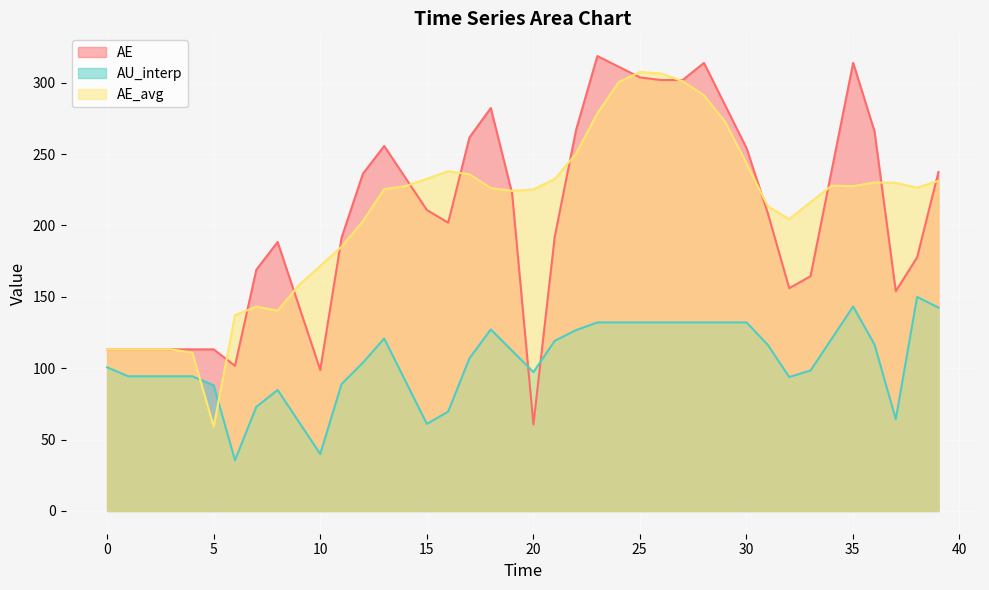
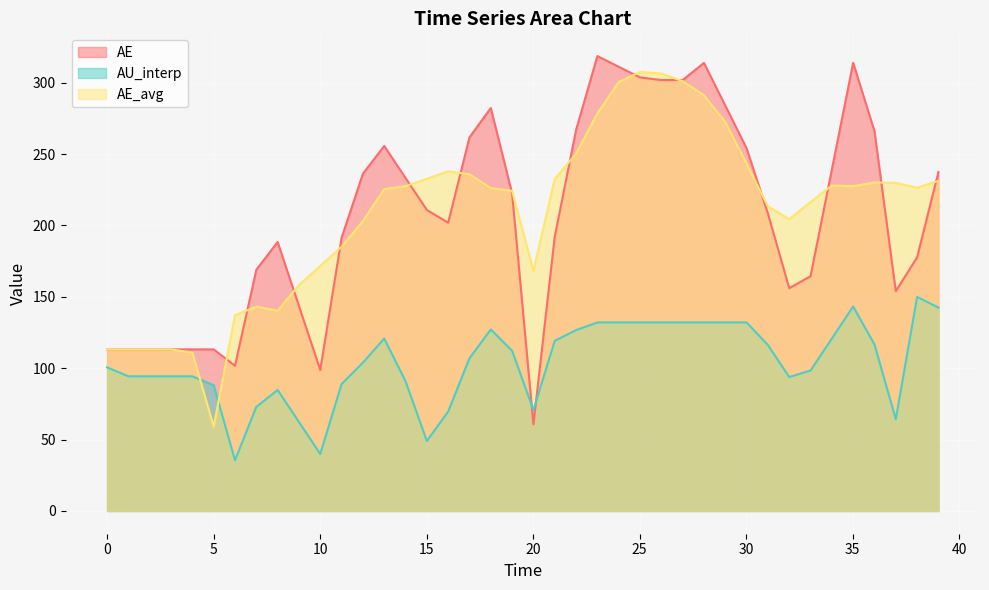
AU_interp, 15: 61 -> 49
AU_interp, 20: 97 -> 71
AE_avg, 20: 225 -> 168
